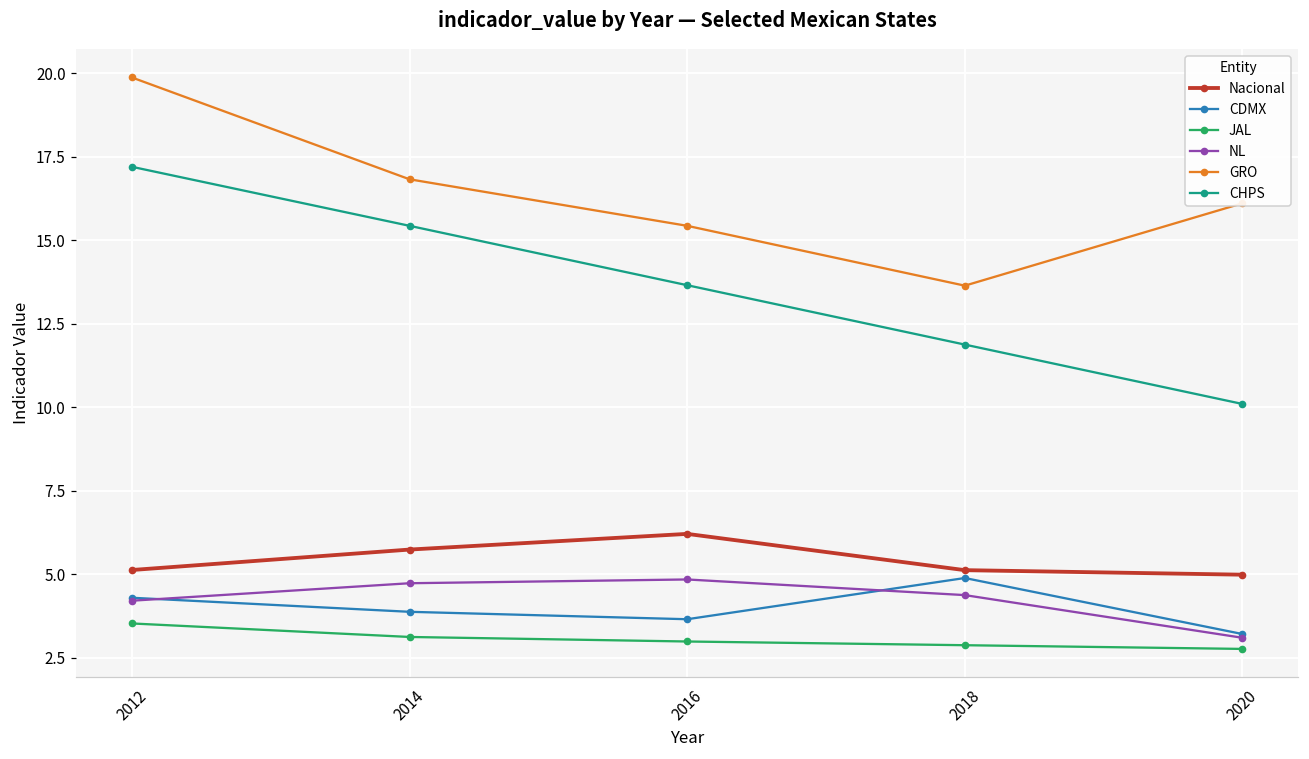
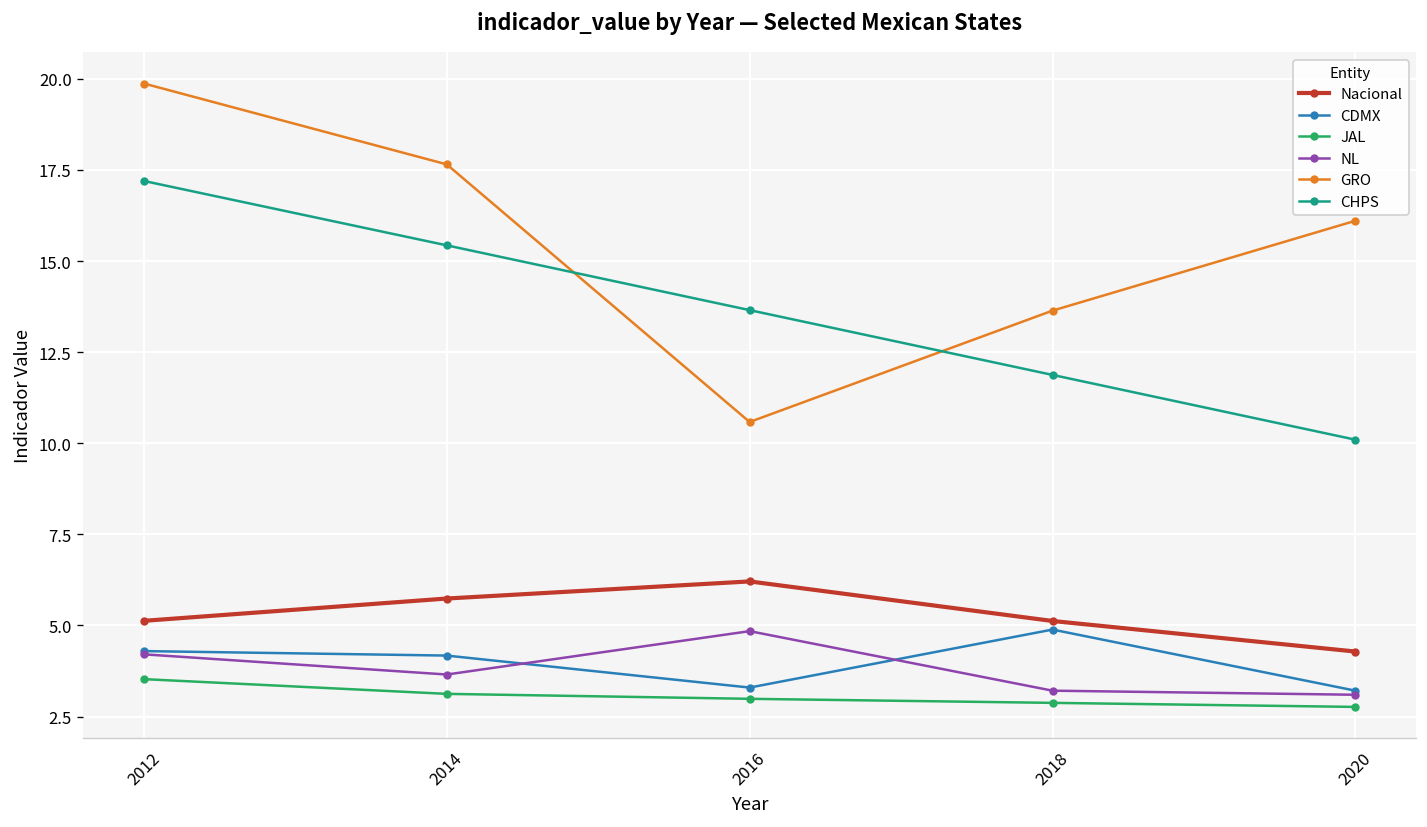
CDMX, 2014: 3.9 -> 4.2
NL, 2014: 4.7 -> 3.7
GRO, 2014: 16.8 -> 17.7
CDMX, 2016: 3.7 -> 3.3
GRO, 2016: 15.4 -> 10.6
NL, 2018: 4.4 -> 3.2
Nacional, 2020: 5.0 -> 4.3
